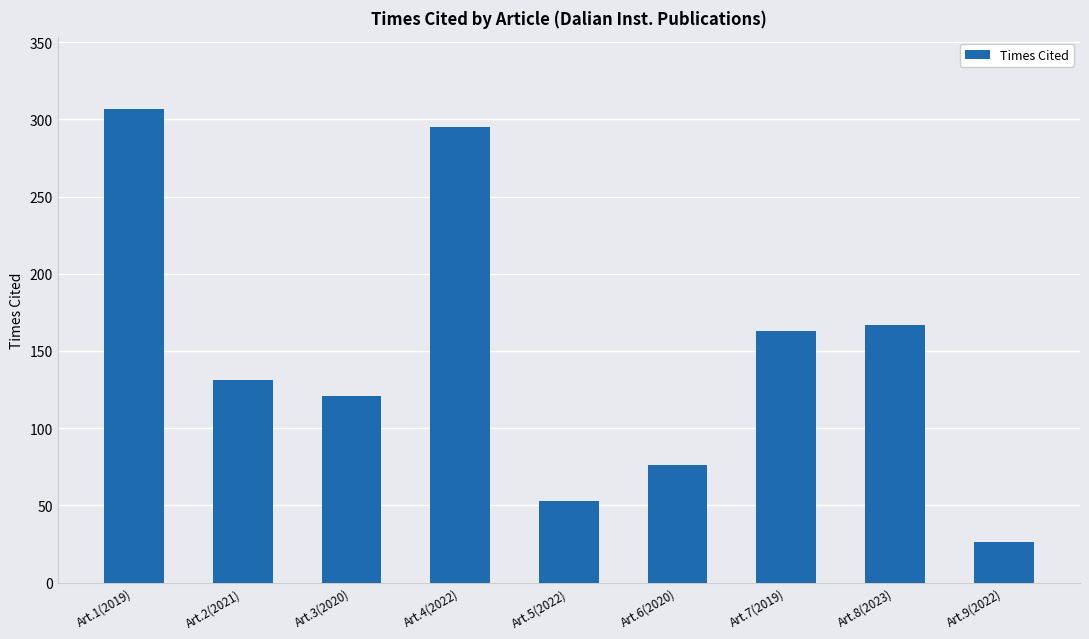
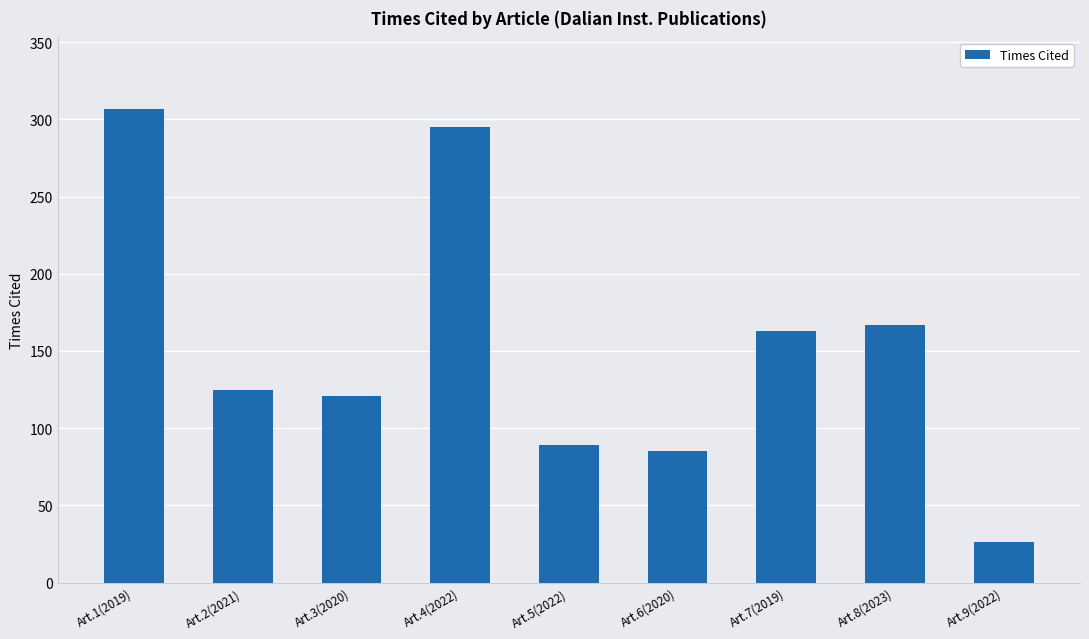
Art.2(2021): 131 -> 125
Art.5(2022): 53 -> 89
Art.6(2020): 76 -> 85
